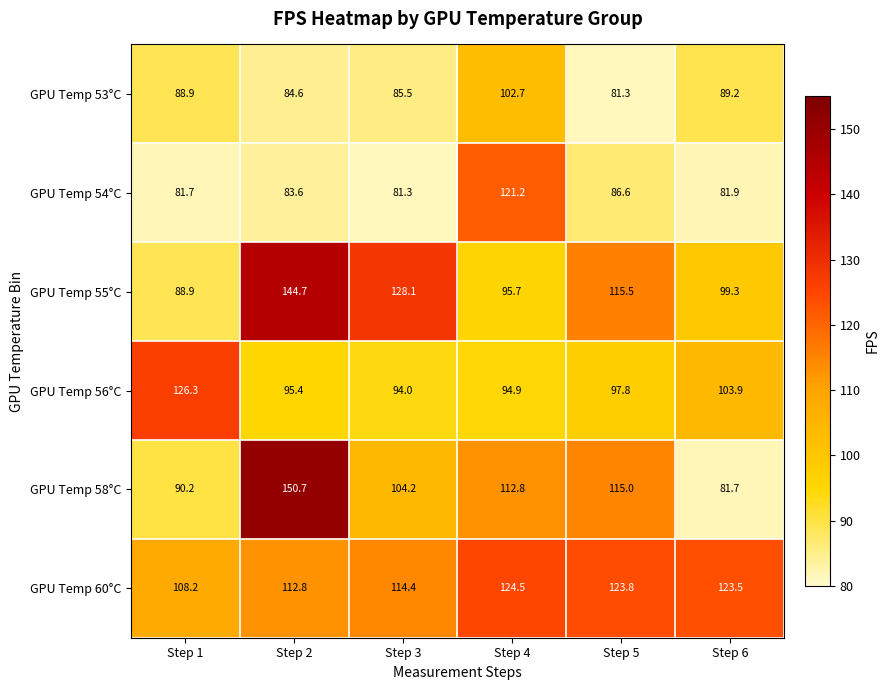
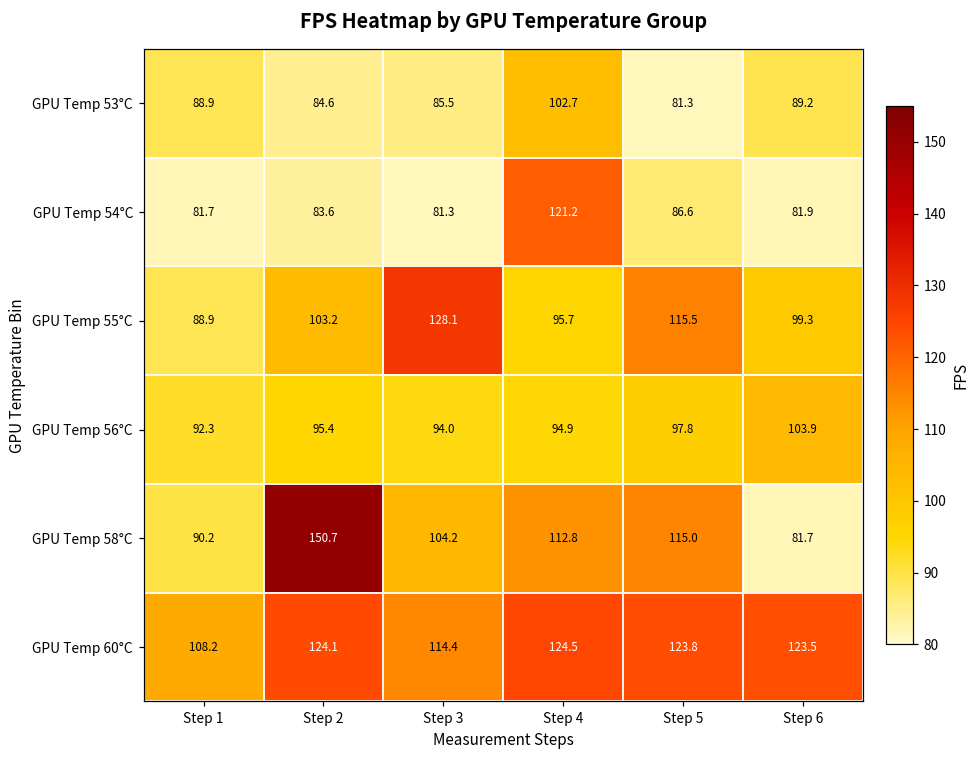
GPU Temp 55°C, Step 2: 144.7 -> 103.2
GPU Temp 56°C, Step 1: 126.3 -> 92.3
GPU Temp 60°C, Step 2: 112.8 -> 124.1
